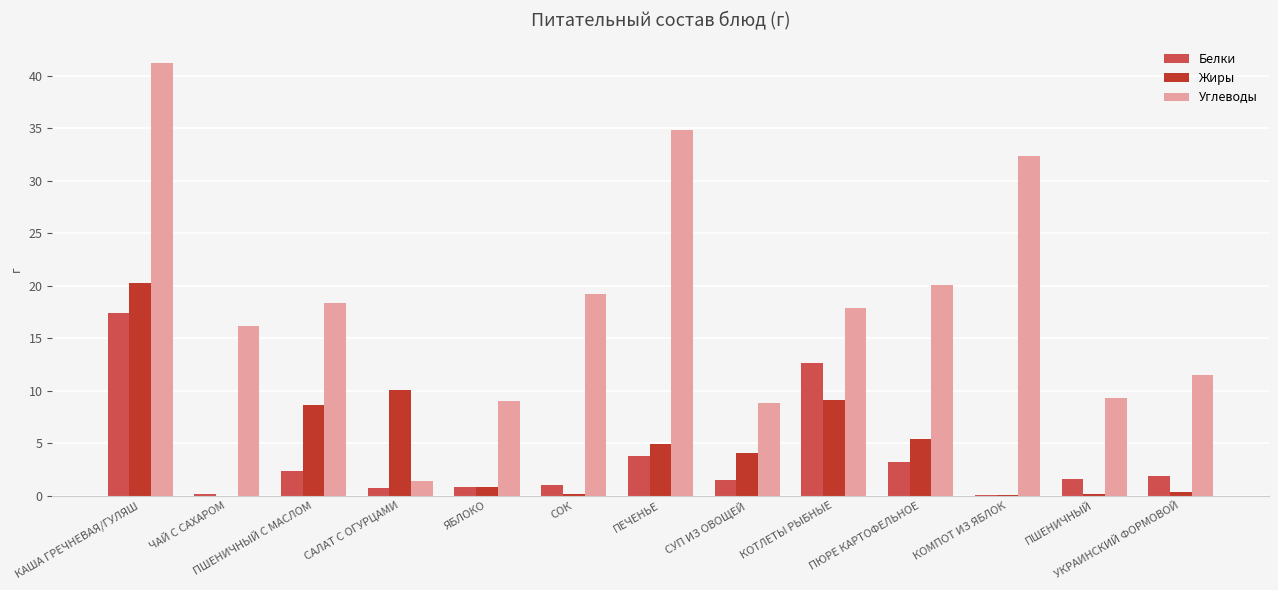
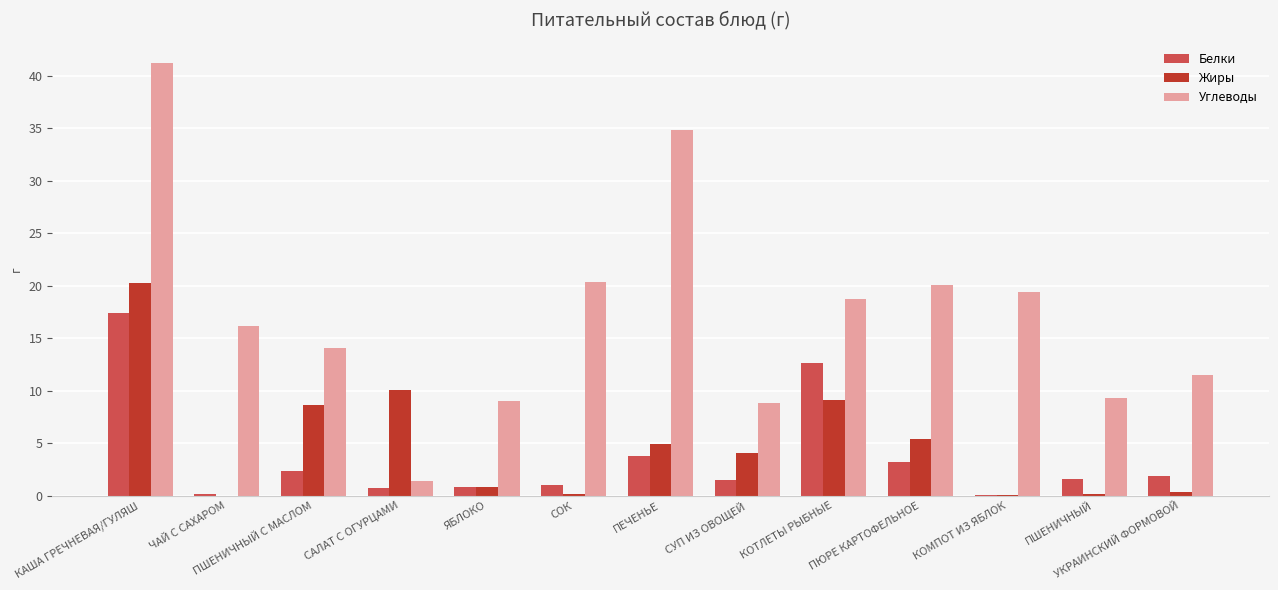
Углеводы, ПШЕНИЧНЫЙ С МАСЛОМ: 18.4 -> 14.1
Углеводы, СОК: 19.2 -> 20.4
Углеводы, КОТЛЕТЫ РЫБНЫЕ: 17.9 -> 18.7
Углеводы, КОМПОТ ИЗ ЯБЛОК: 32.4 -> 19.4
